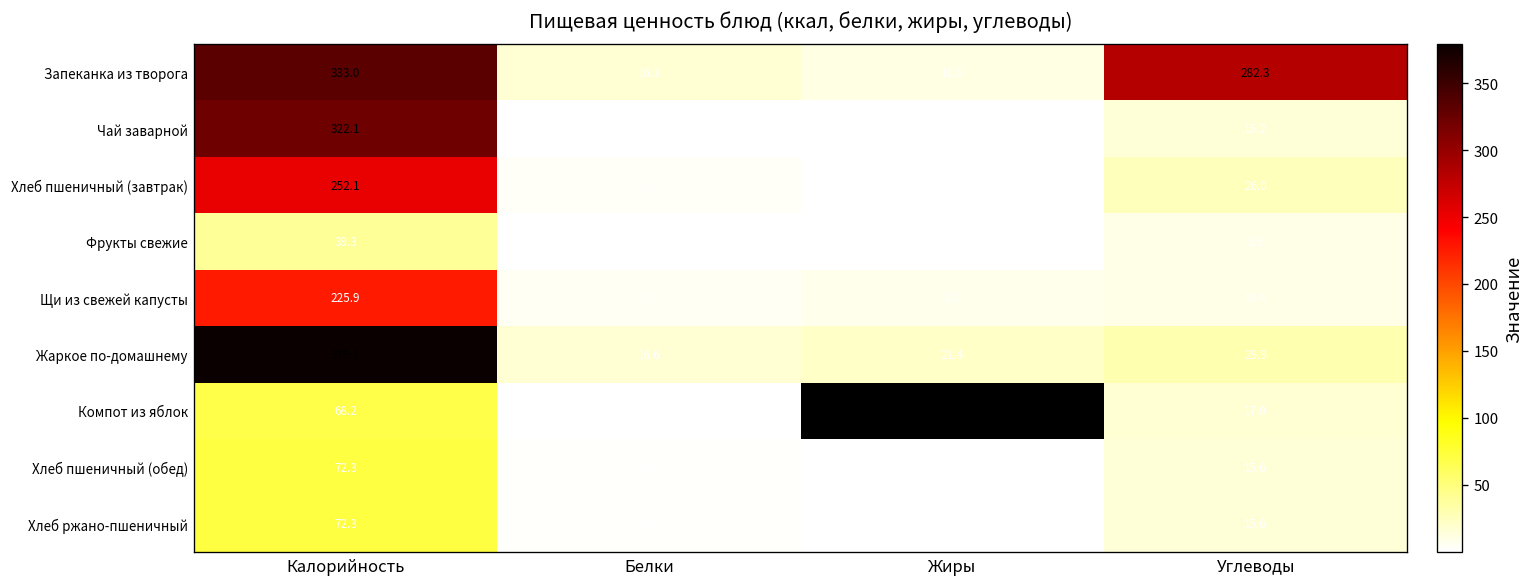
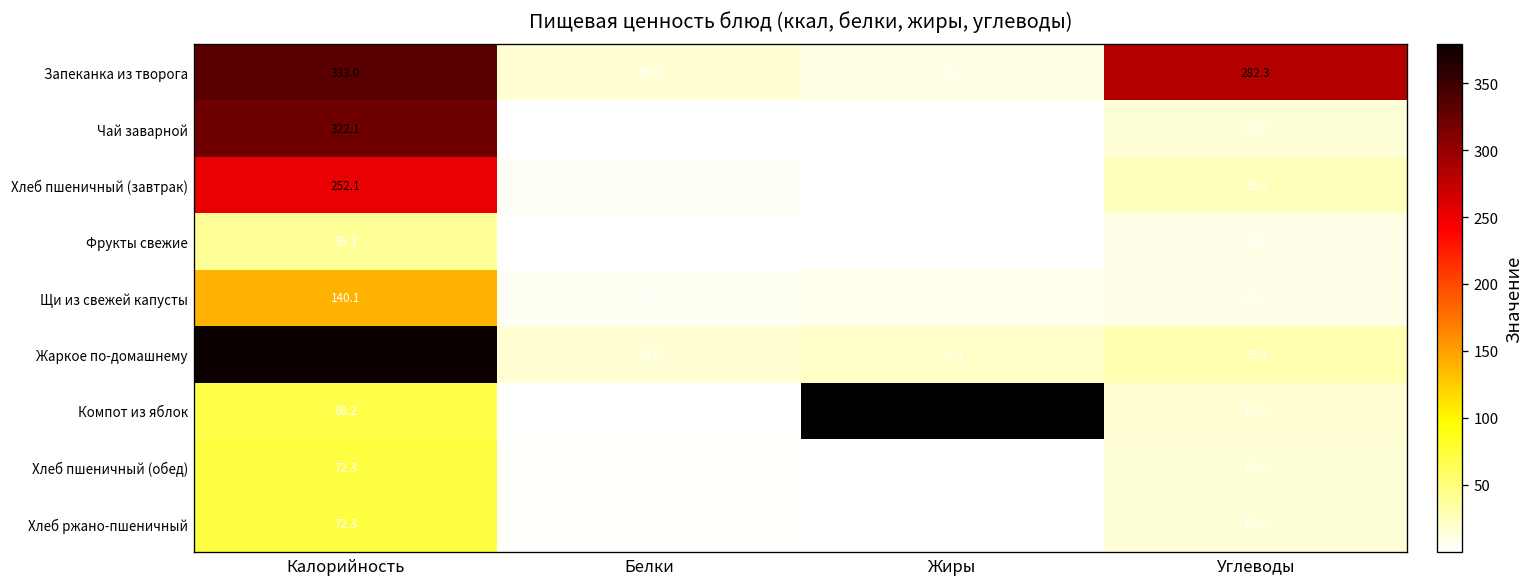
Щи из свежей капусты, Калорийность: 225.9 -> 140.1
